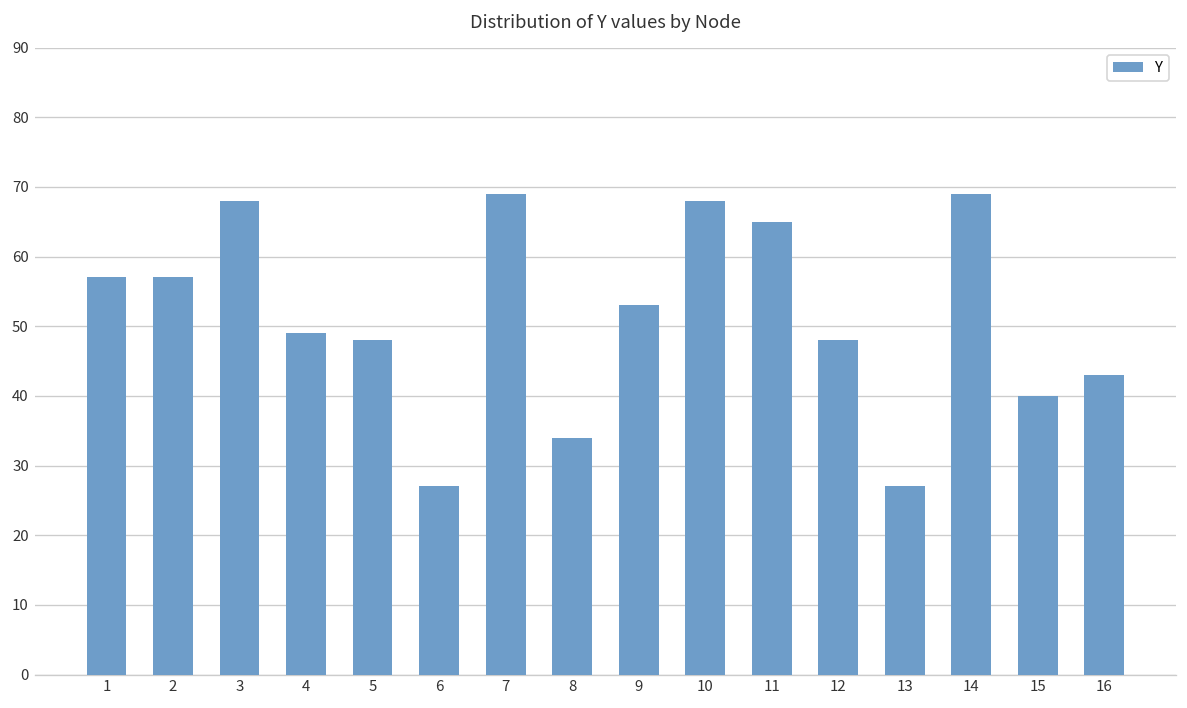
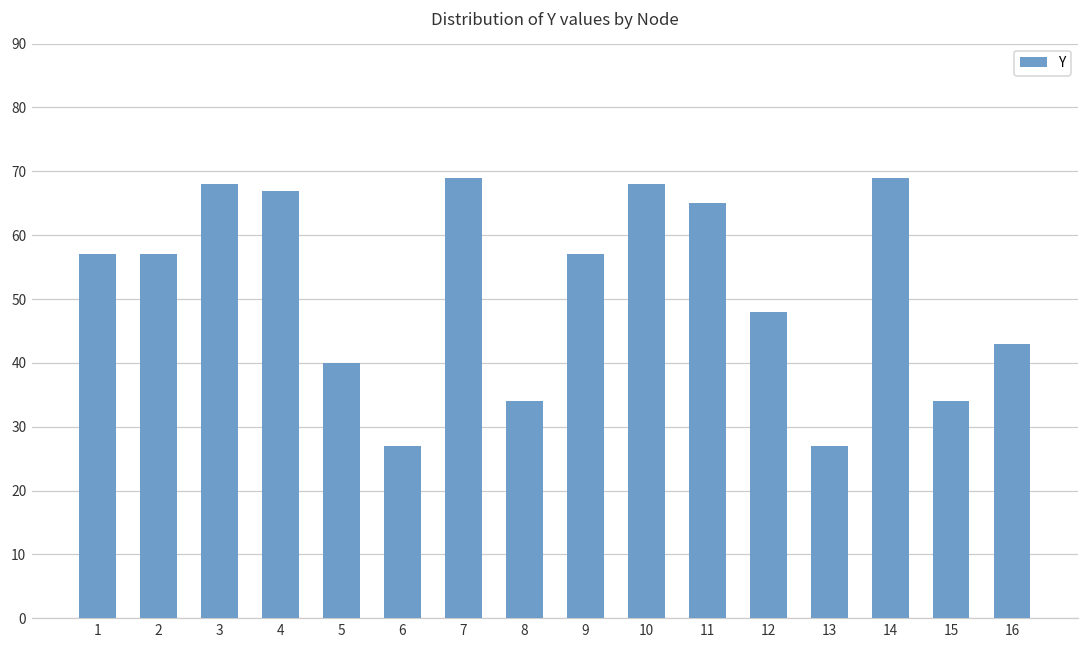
4: 49 -> 67
5: 48 -> 40
9: 53 -> 57
15: 40 -> 34
